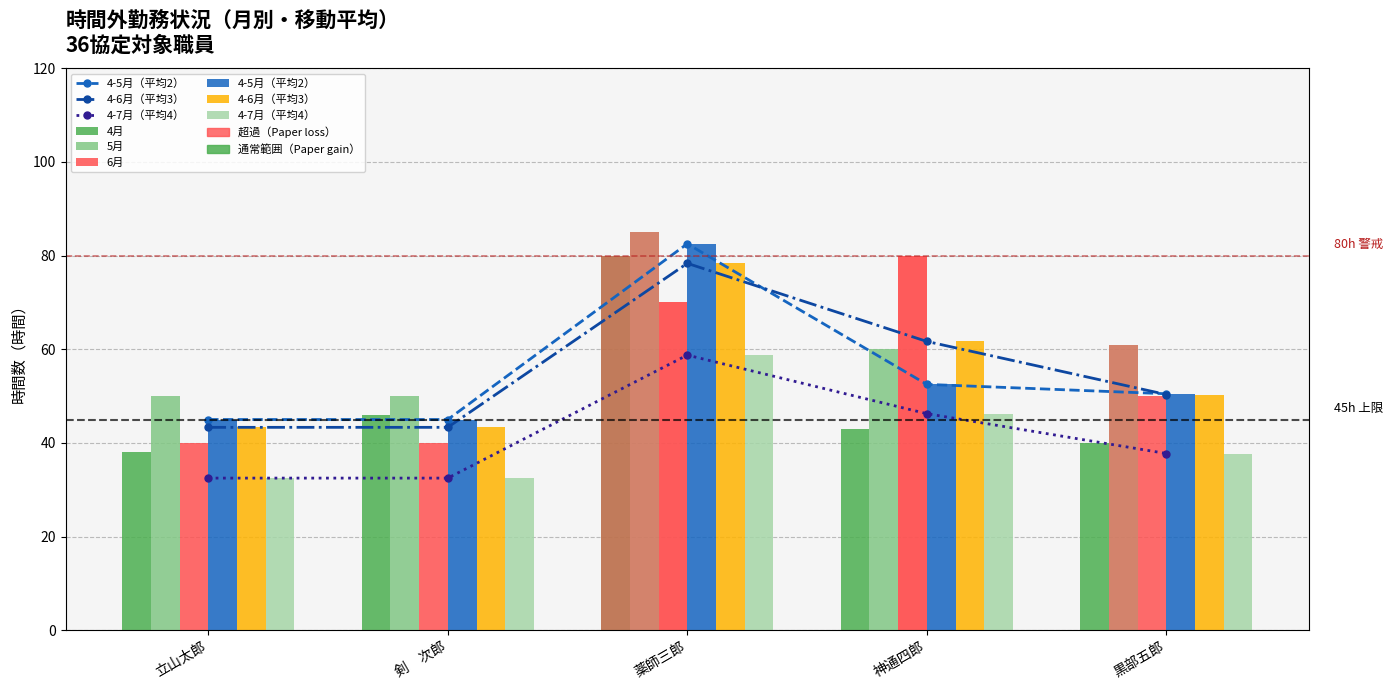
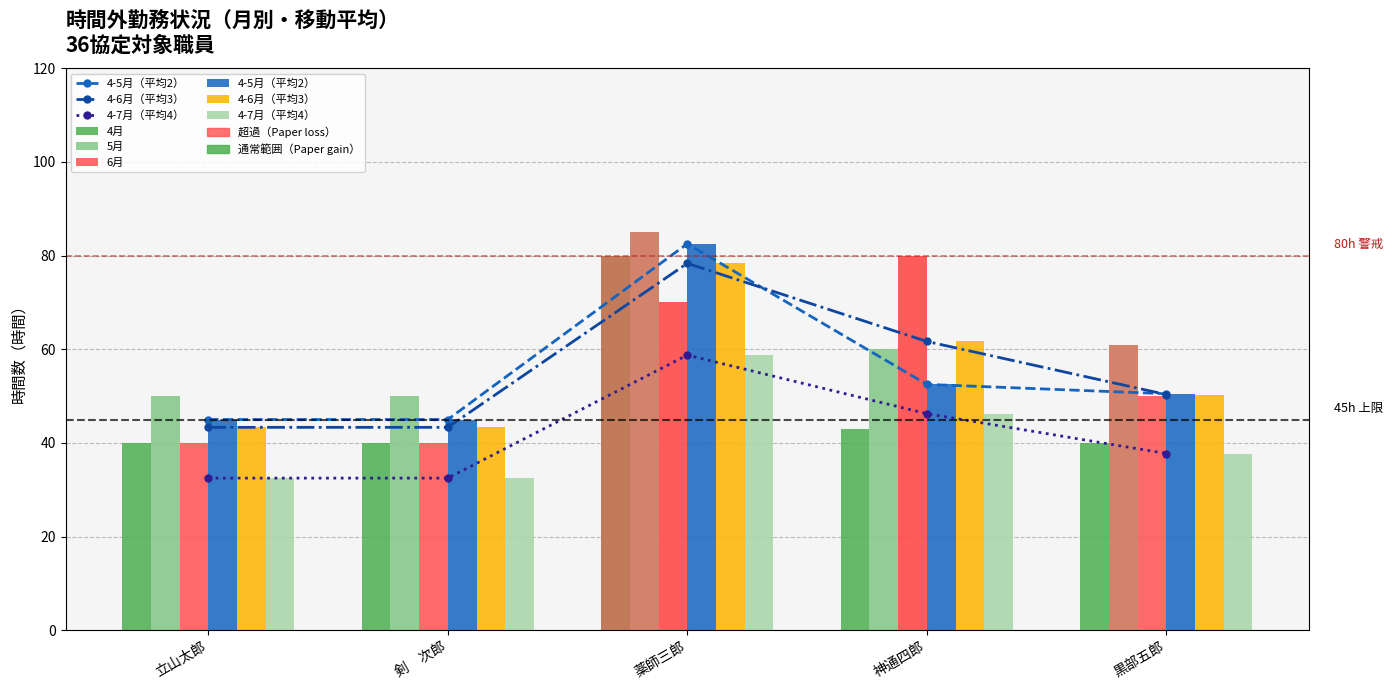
4月, 立山太郎: 38 -> 40
4月, 剣 次郎: 46 -> 40
